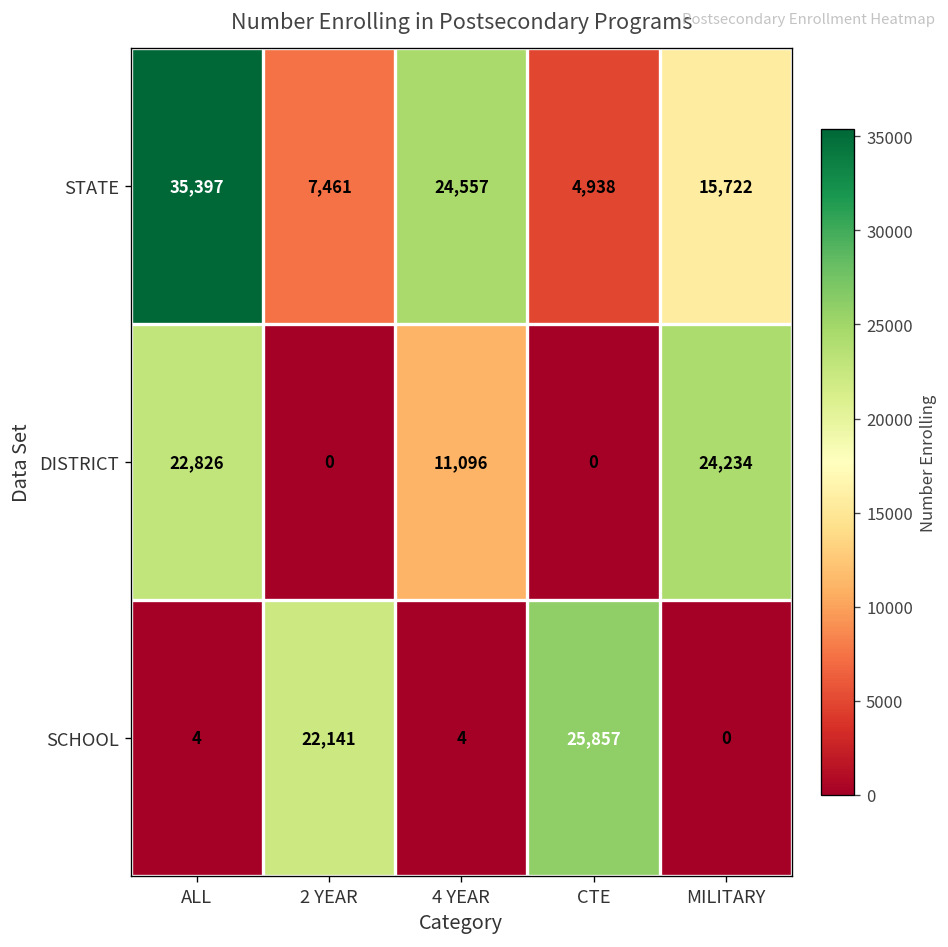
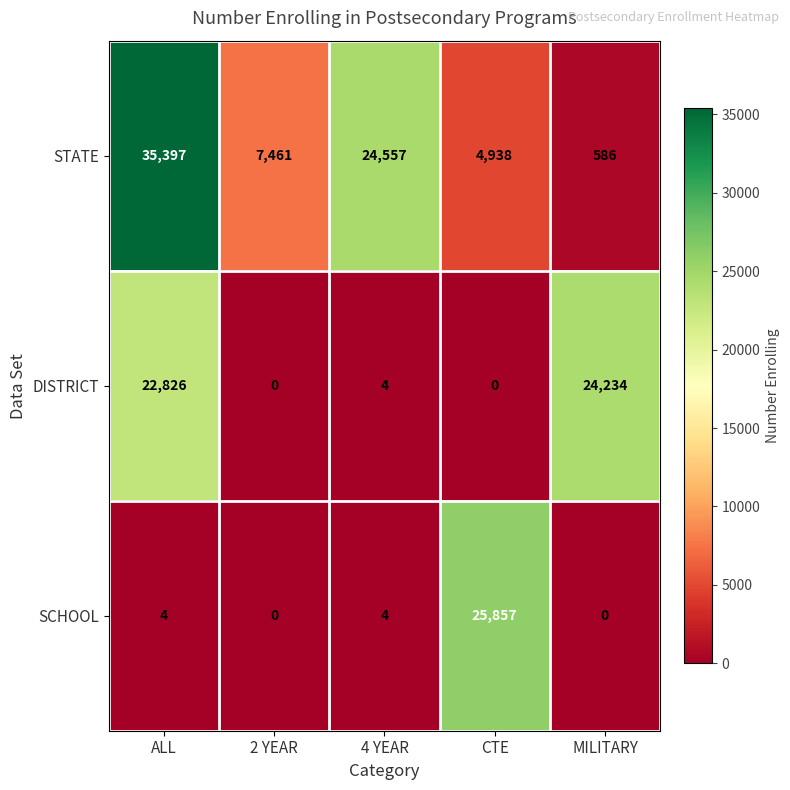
STATE, MILITARY: 15,722 -> 586
DISTRICT, 4 YEAR: 11,096 -> 4
SCHOOL, 2 YEAR: 22,141 -> 0
